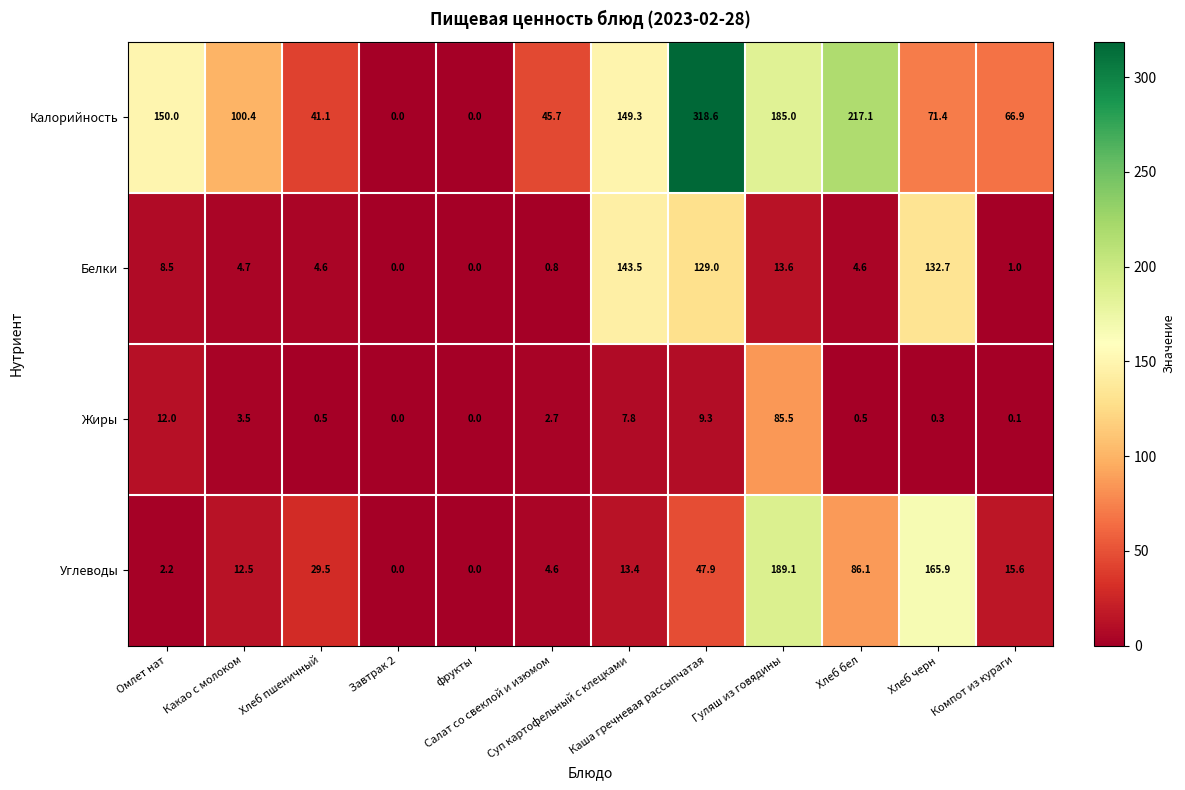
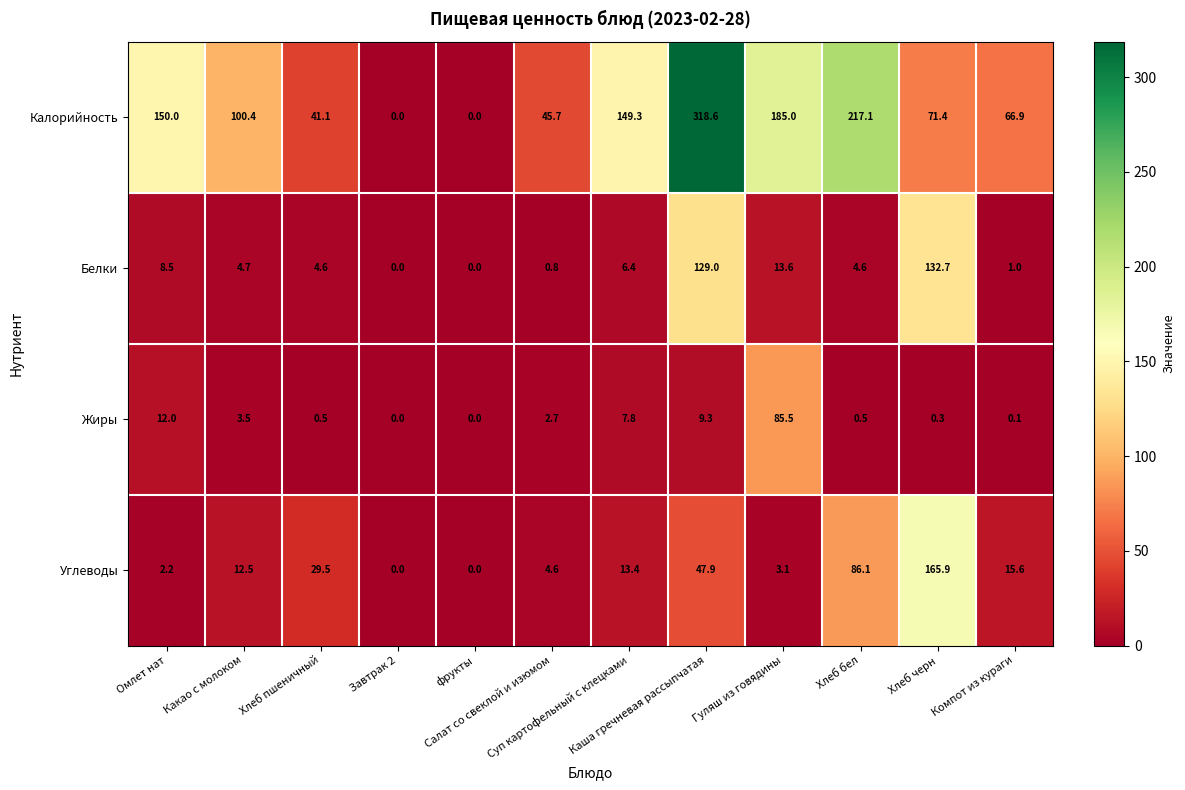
Белки, Суп картофельный с клецками: 143.5 -> 6.4
Углеводы, Гуляш из говядины: 189.1 -> 3.1
